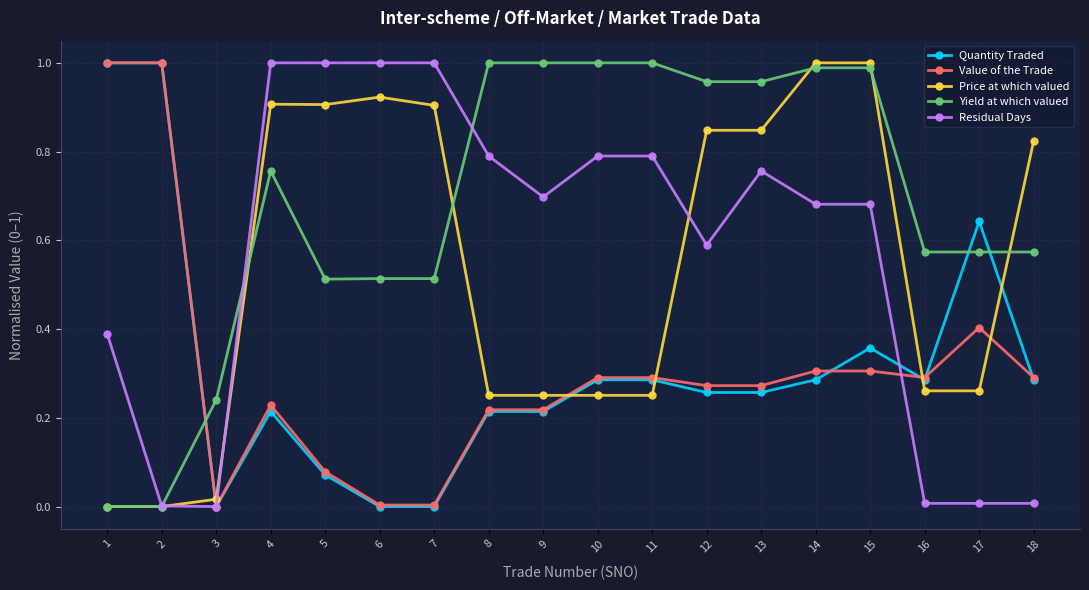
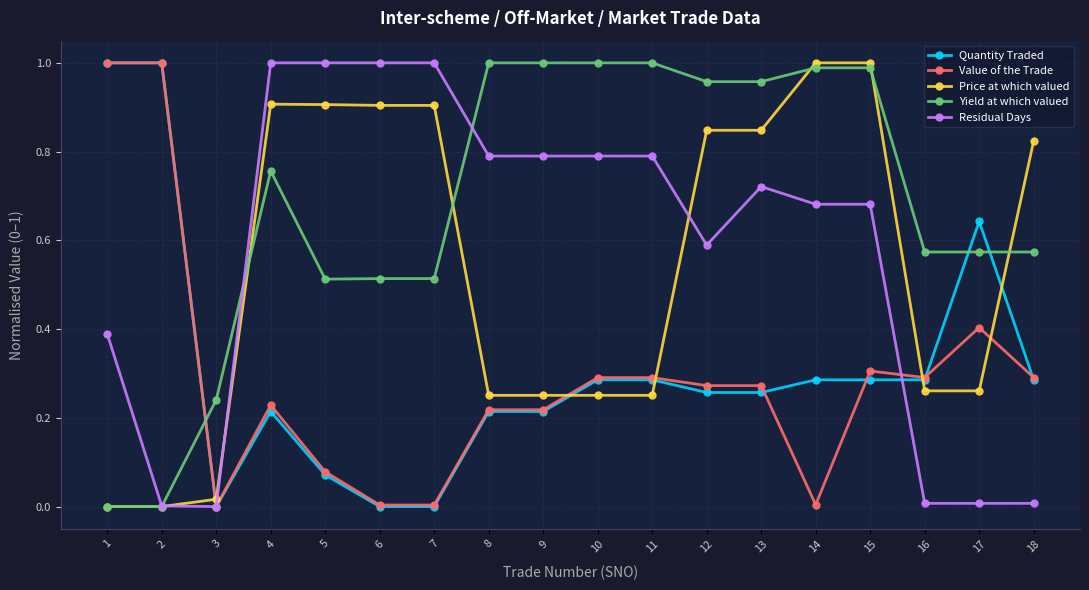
Price at which valued, 6: 0.92 -> 0.90
Residual Days, 9: 0.70 -> 0.79
Residual Days, 13: 0.76 -> 0.72
Value of the Trade, 14: 0.31 -> 0.00
Quantity Traded, 15: 0.36 -> 0.29
